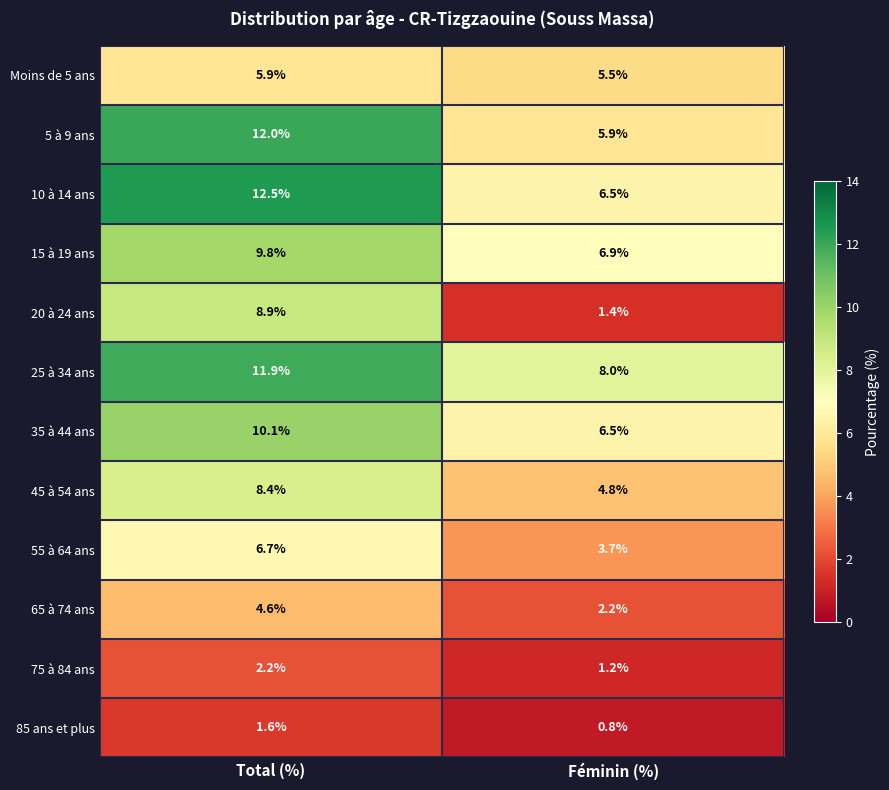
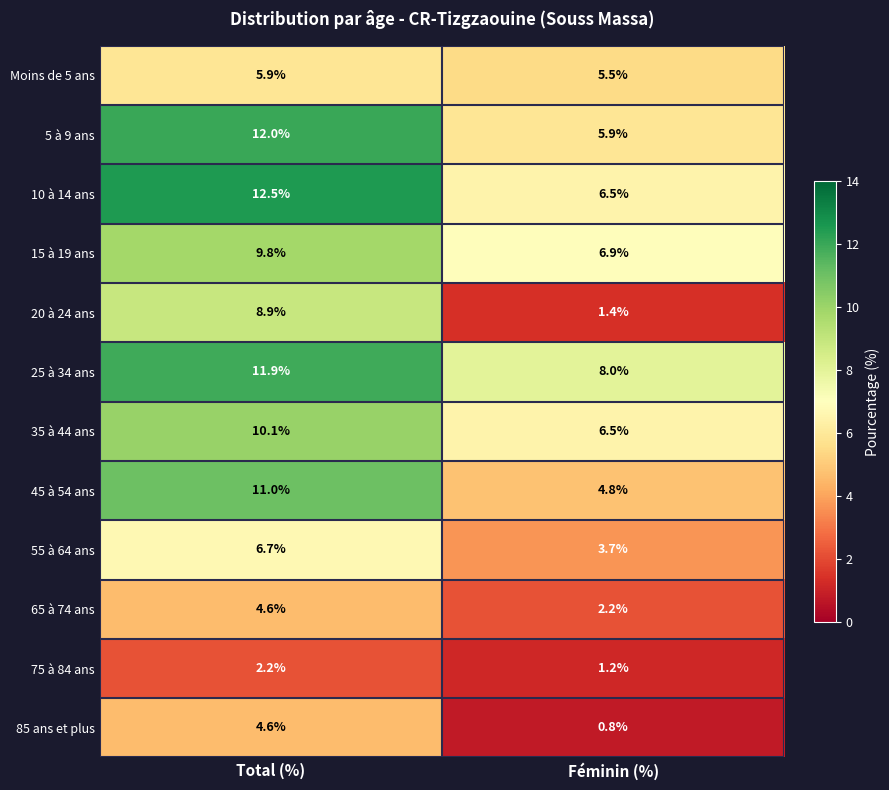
45 à 54 ans, Total (%): 8.4% -> 11.0%
85 ans et plus, Total (%): 1.6% -> 4.6%
